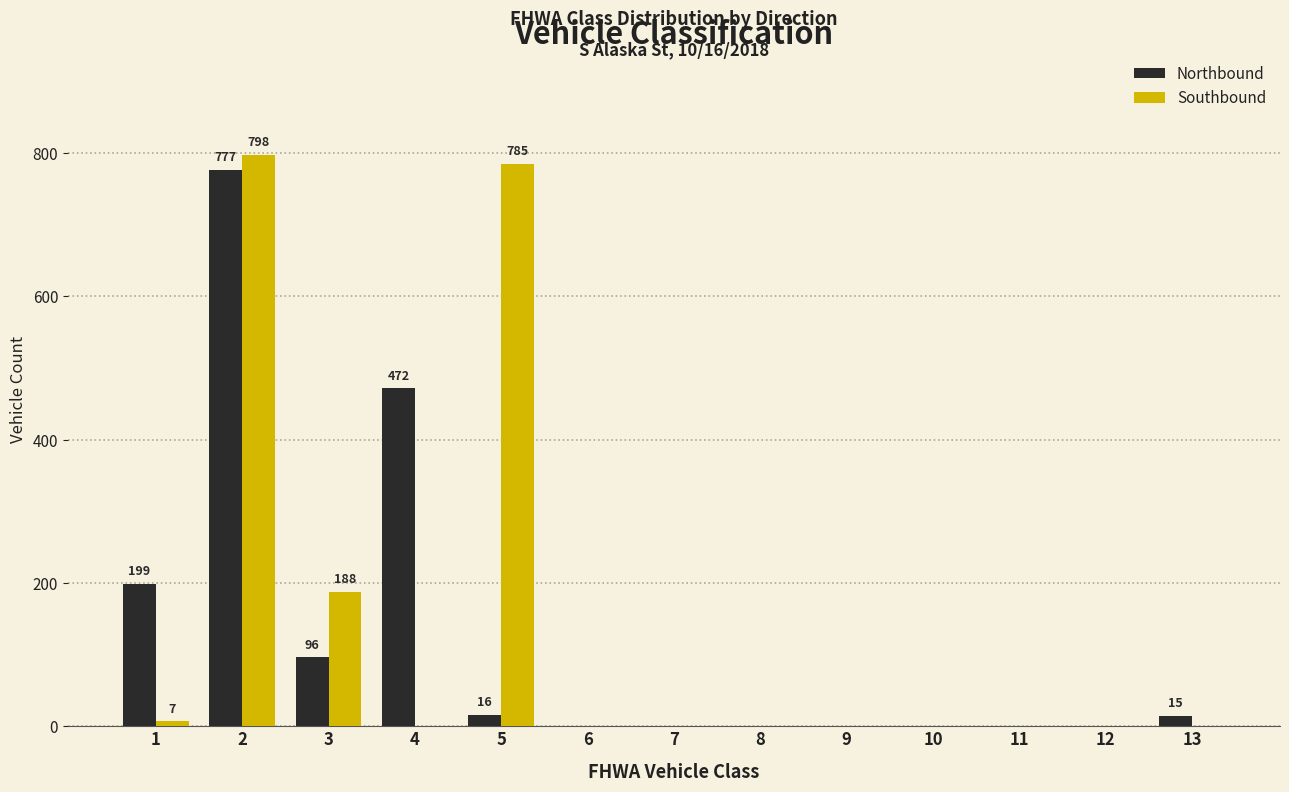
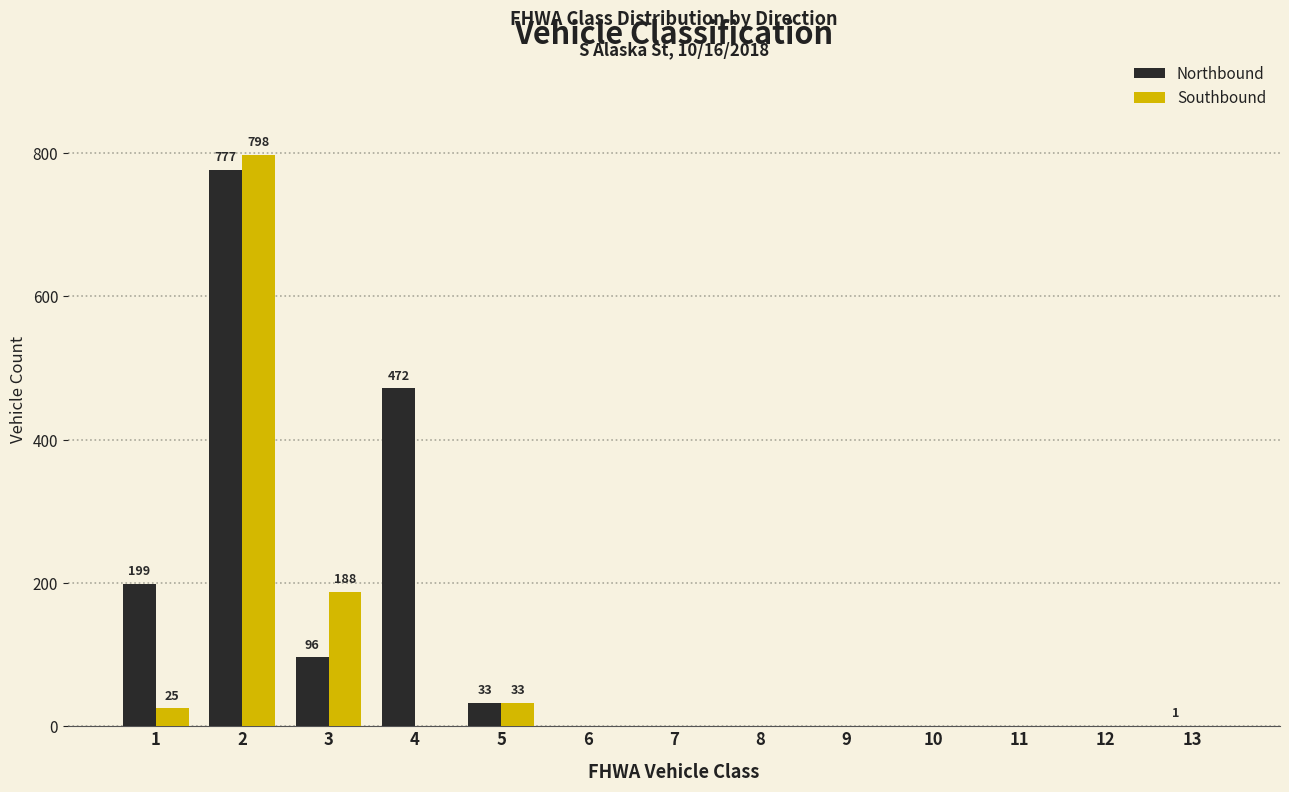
Southbound, 1: 7 -> 25
Northbound, 5: 16 -> 33
Southbound, 5: 785 -> 33
Northbound, 13: 15 -> 1
